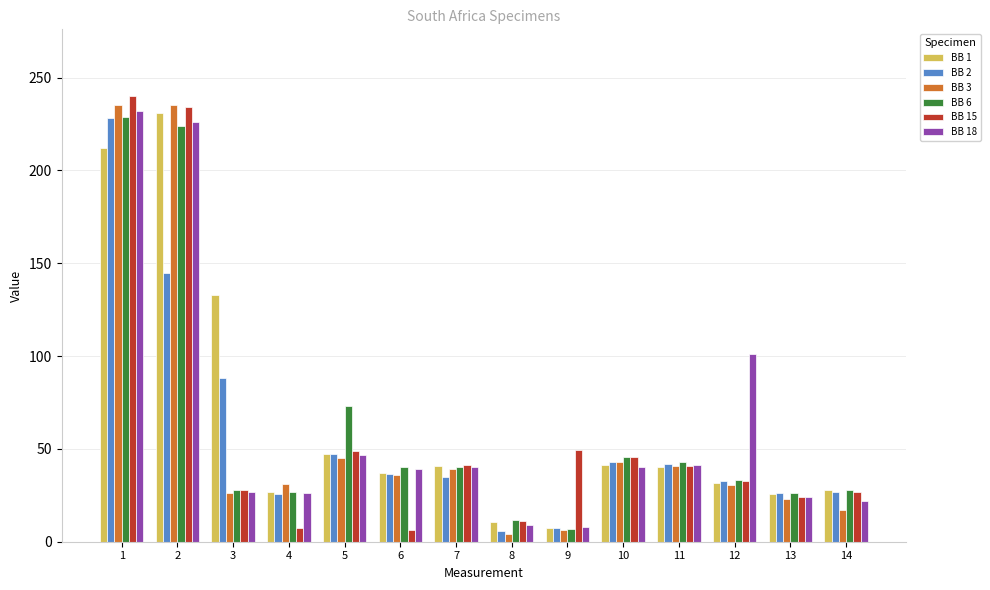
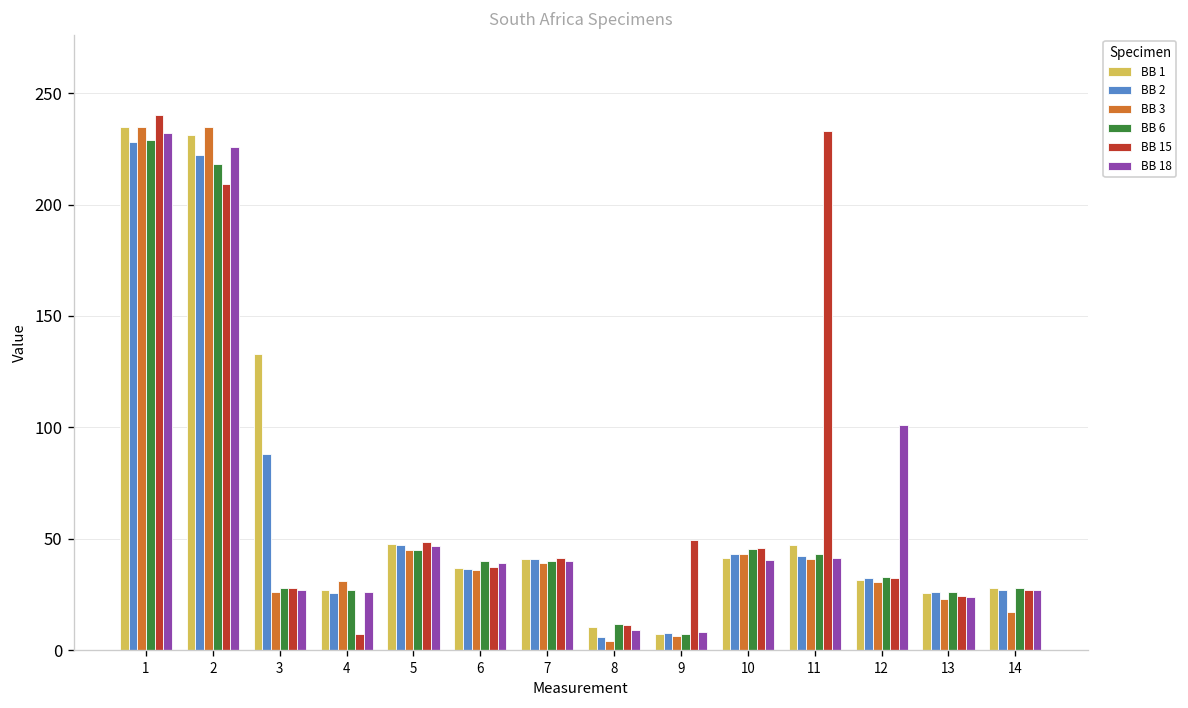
BB 1, 1: 212 -> 235
BB 2, 2: 145 -> 222
BB 6, 2: 224 -> 218
BB 15, 2: 234 -> 209
BB 6, 5: 73 -> 45
BB 15, 6: 6 -> 37
BB 2, 7: 35 -> 41
BB 1, 11: 40 -> 47
BB 15, 11: 41 -> 233
BB 18, 14: 22 -> 27
